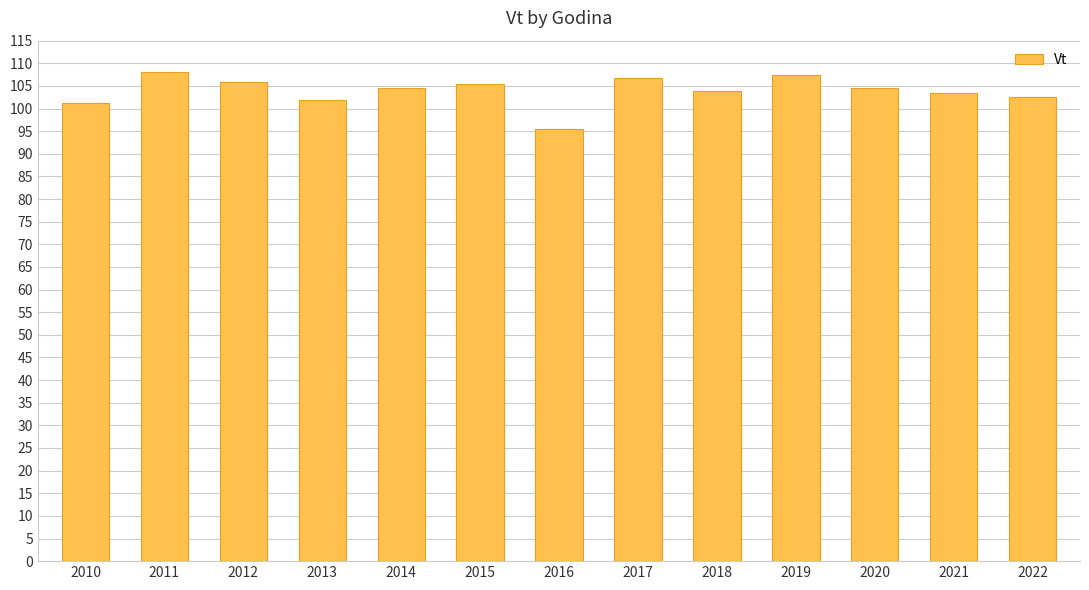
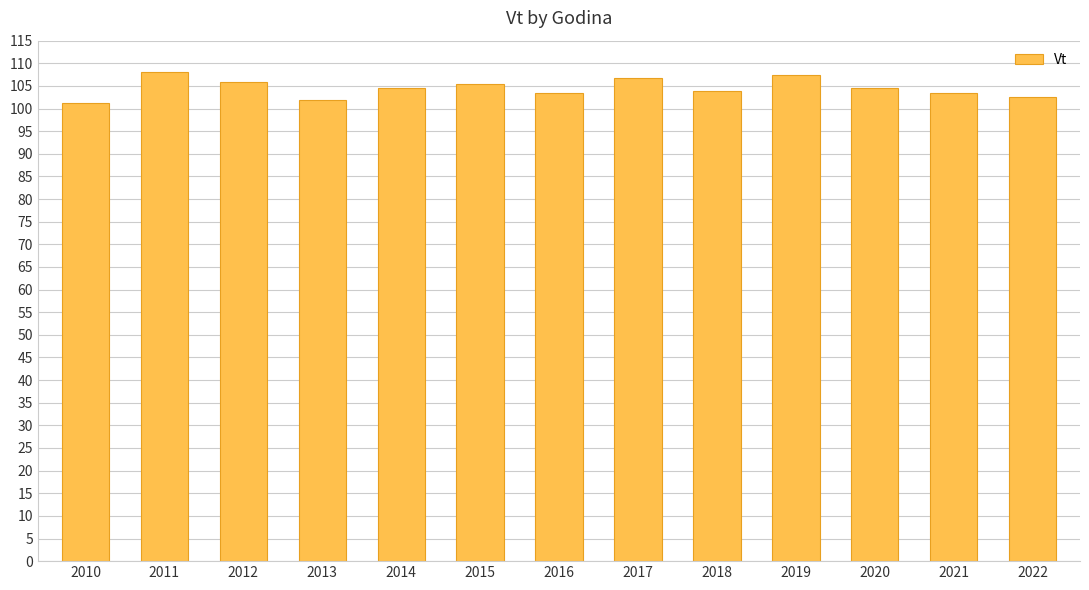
2016: 96 -> 103
